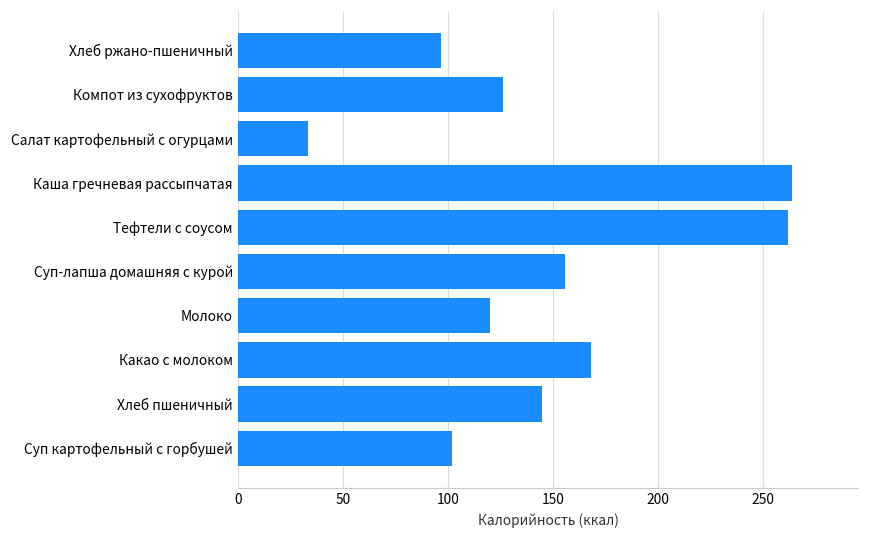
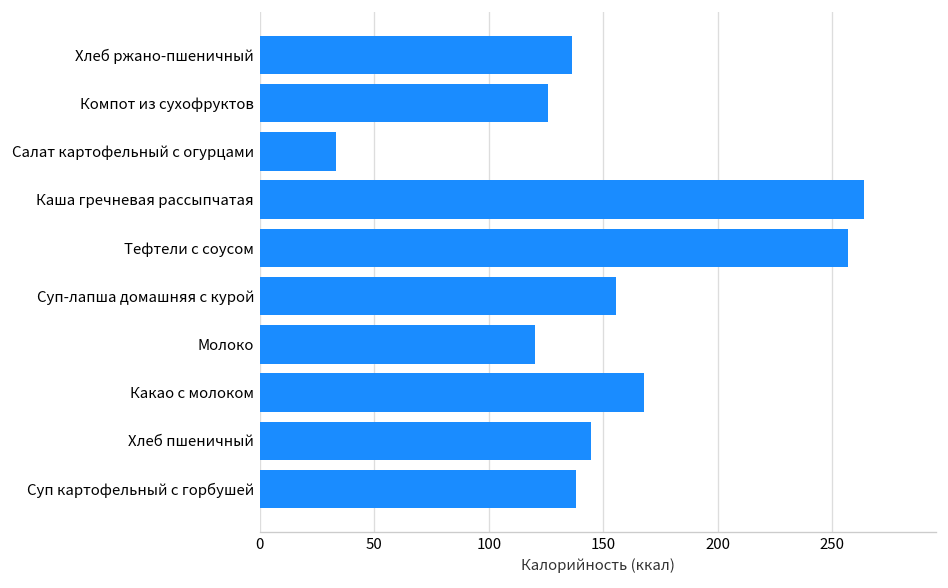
Хлеб ржано-пшеничный: 97 -> 136
Тефтели с соусом: 262 -> 257
Суп картофельный с горбушей: 102 -> 138
